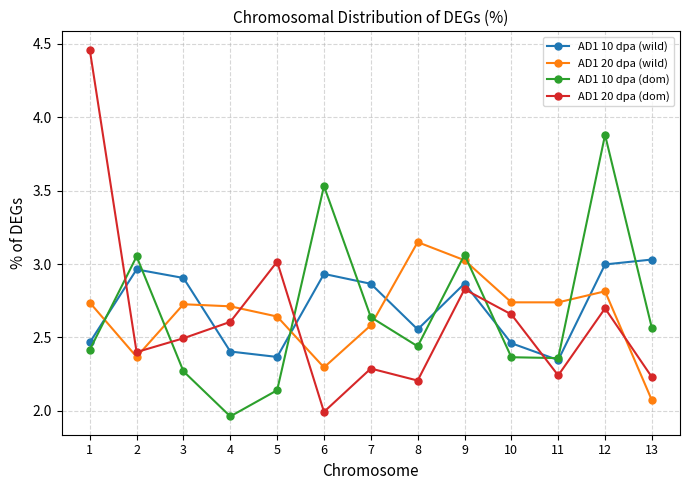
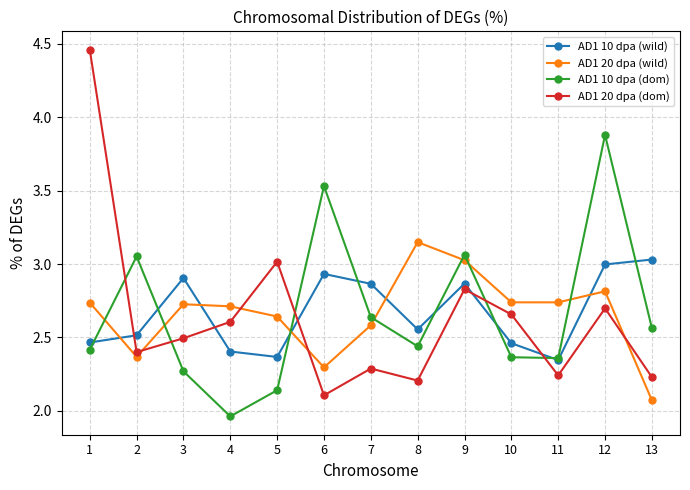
AD1 10 dpa (wild), 2: 2.96 -> 2.51
AD1 20 dpa (dom), 6: 1.99 -> 2.11
